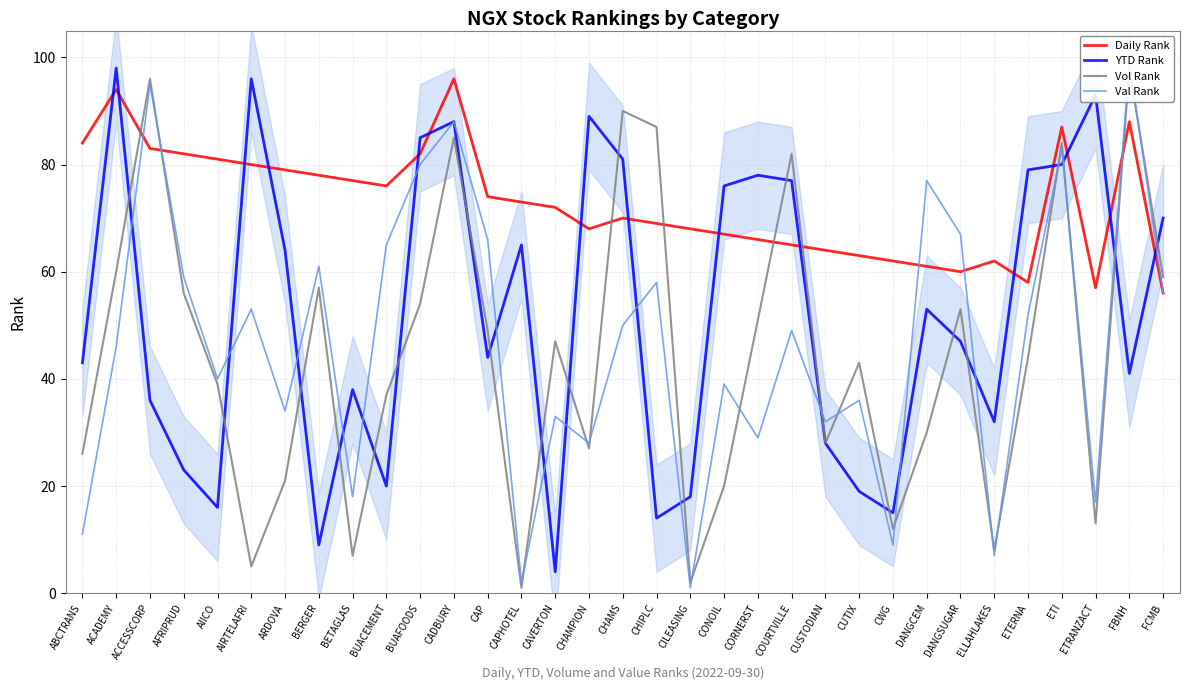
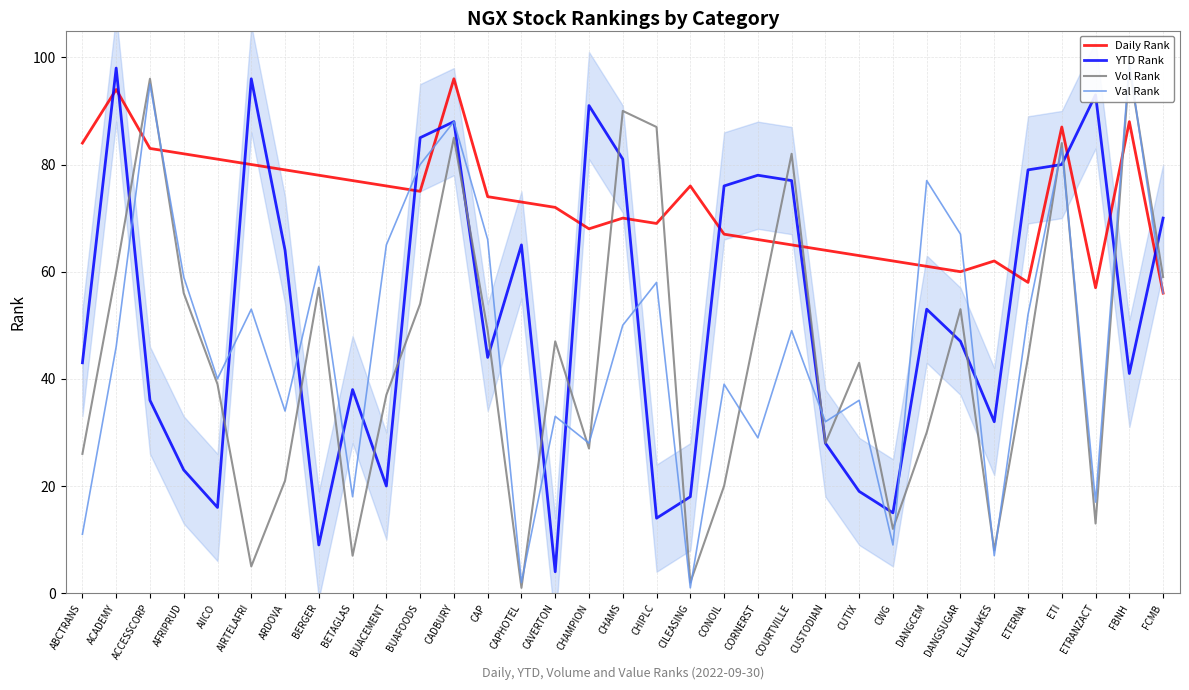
Daily Rank, BUAFOODS: 82 -> 75
YTD Rank, CHAMPION: 89 -> 91
Daily Rank, CILEASING: 68 -> 76
